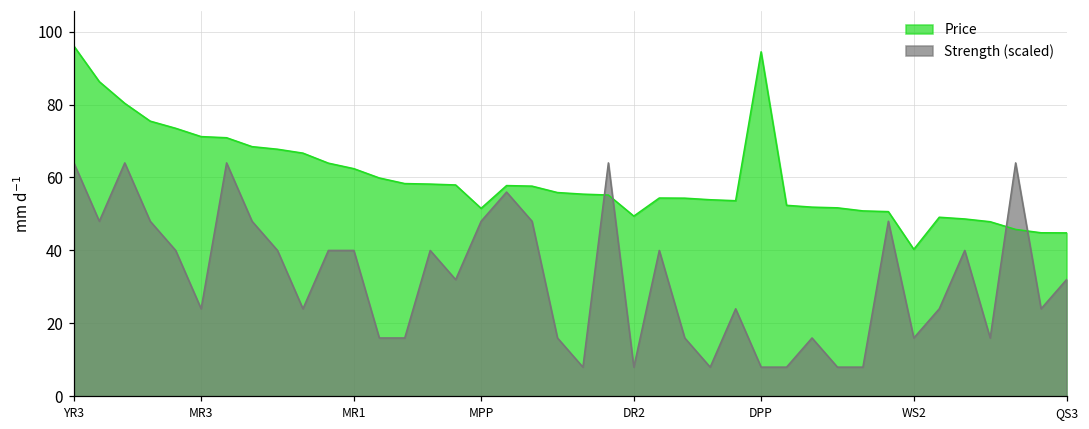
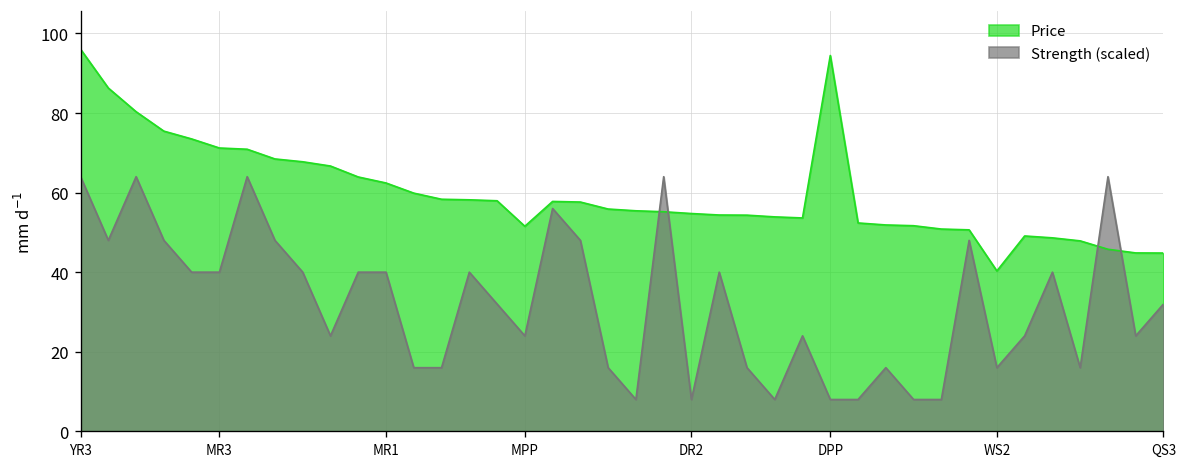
Strength (scaled), MR3: 24 -> 40
Strength (scaled), MPP: 48 -> 24
Price, DR2: 49 -> 55
